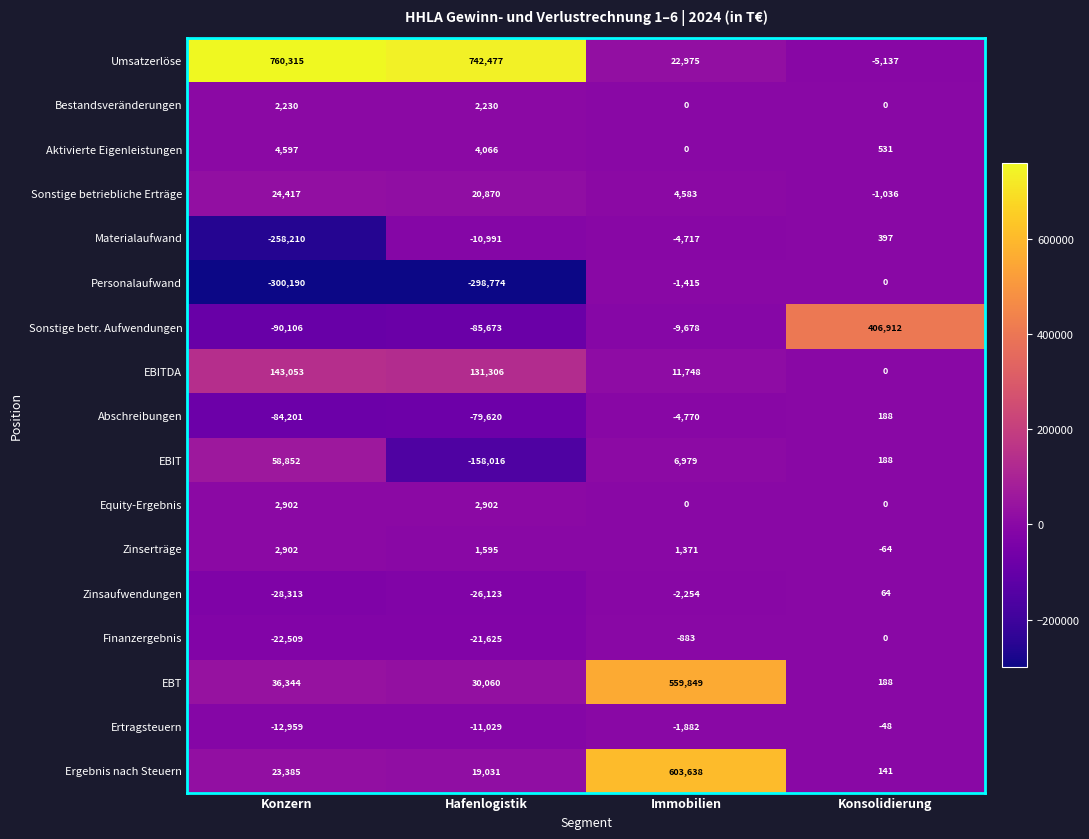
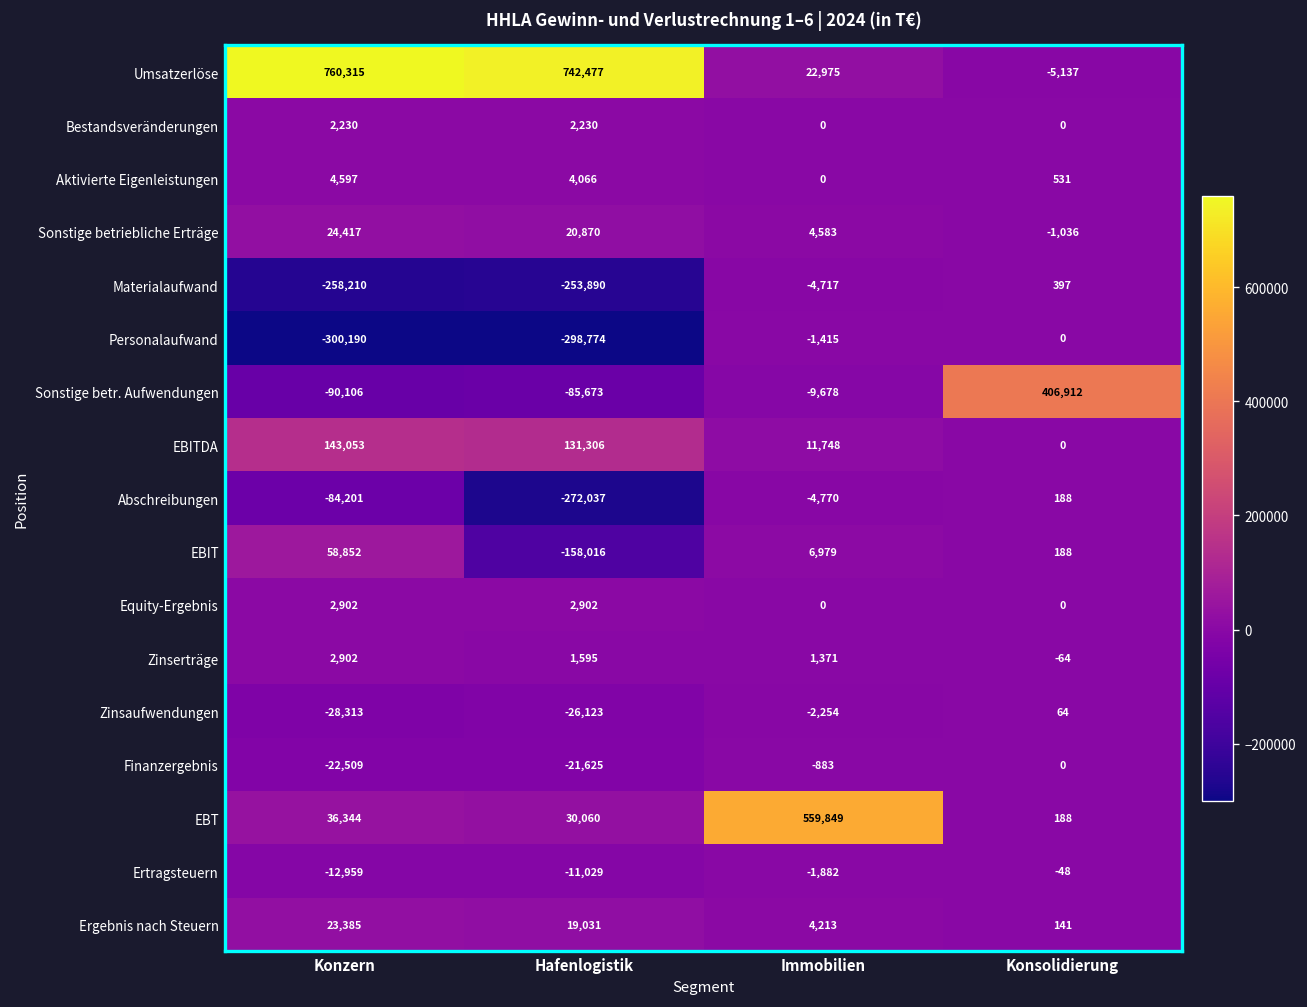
Materialaufwand, Hafenlogistik: -10,991 -> -253,890
Abschreibungen, Hafenlogistik: -79,620 -> -272,037
Ergebnis nach Steuern, Immobilien: 603,638 -> 4,213
